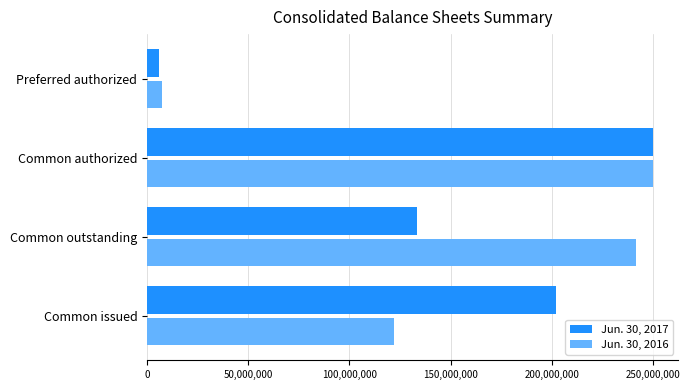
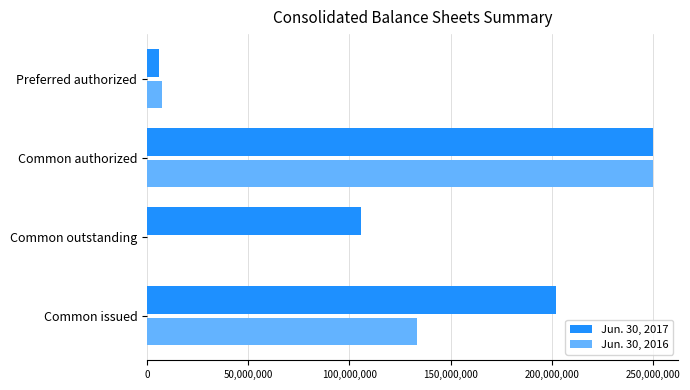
Jun. 30, 2017, Common outstanding: 134,000,000 -> 106,000,000
Jun. 30, 2016, Common outstanding: 242,000,000 -> 0
Jun. 30, 2016, Common issued: 122,000,000 -> 134,000,000
